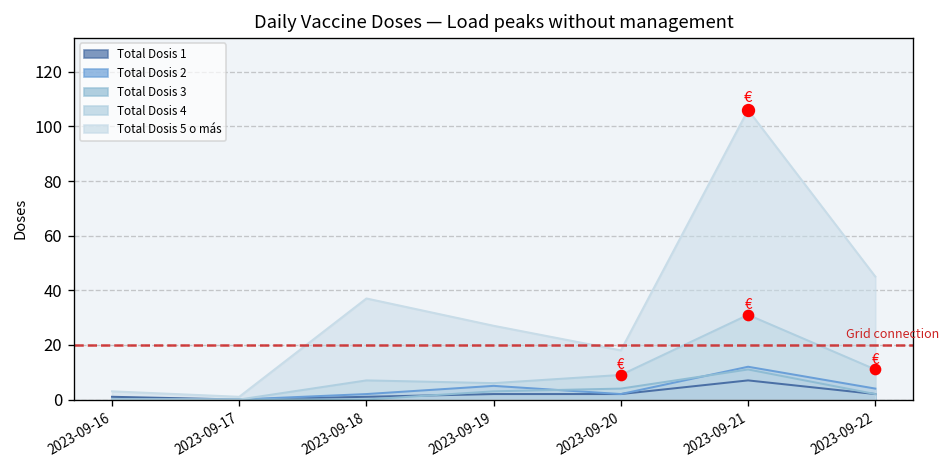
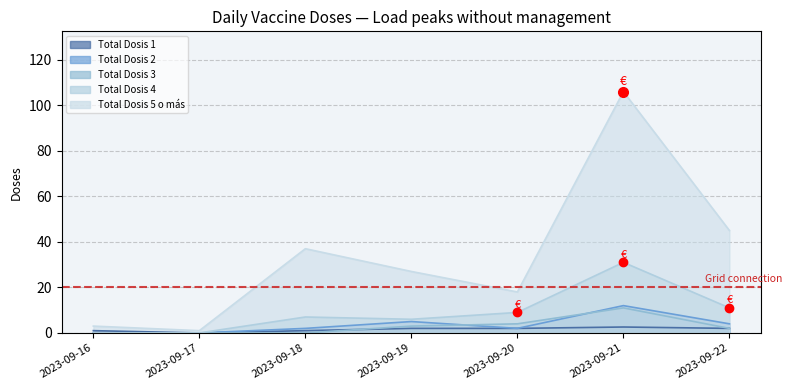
Total Dosis 1, 2023-09-21: 7 -> 3
